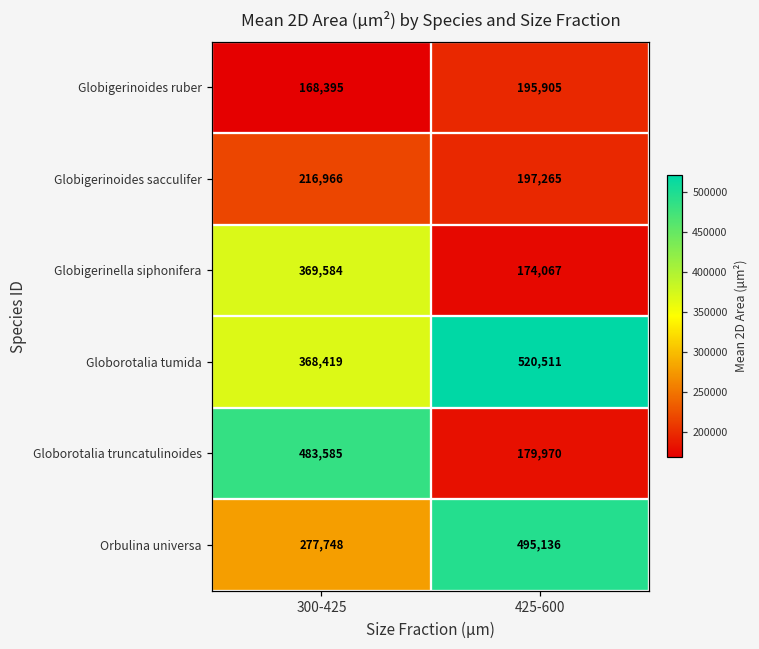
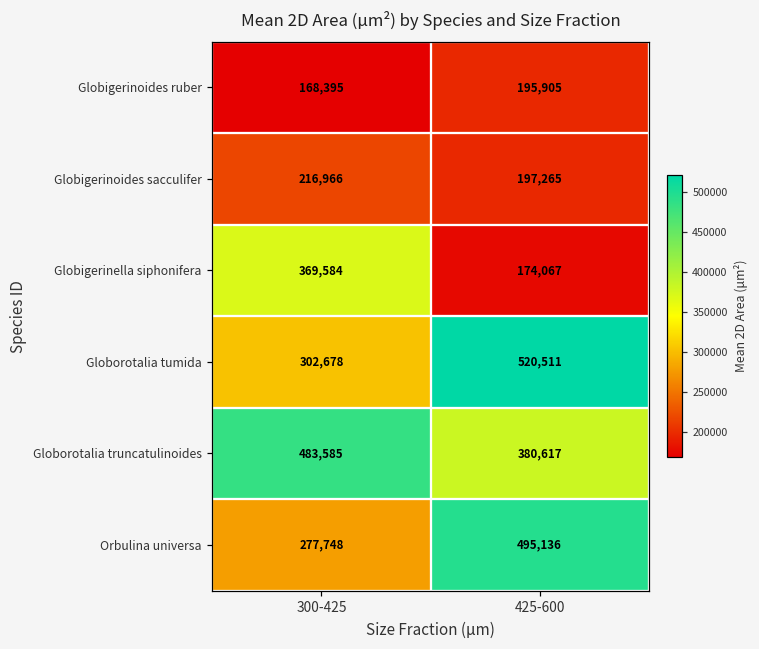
Globorotalia tumida, 300-425: 368,419 -> 302,678
Globorotalia truncatulinoides, 425-600: 179,970 -> 380,617
